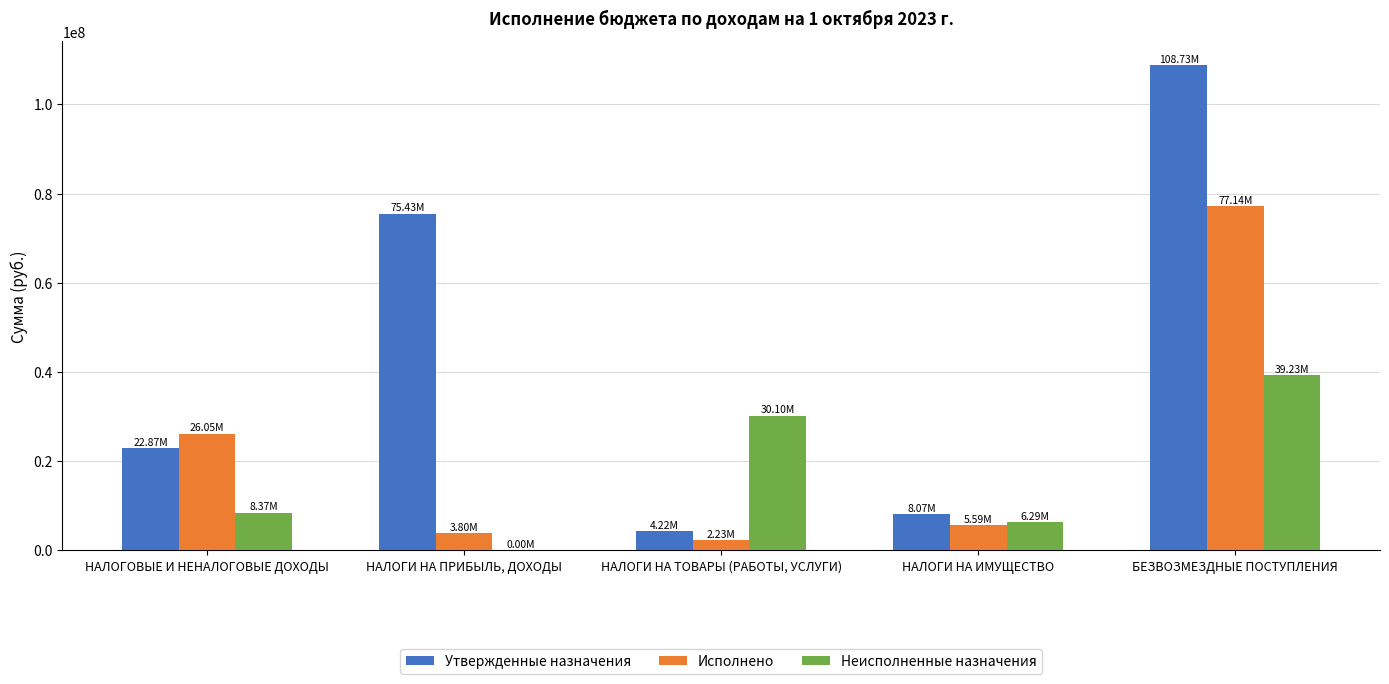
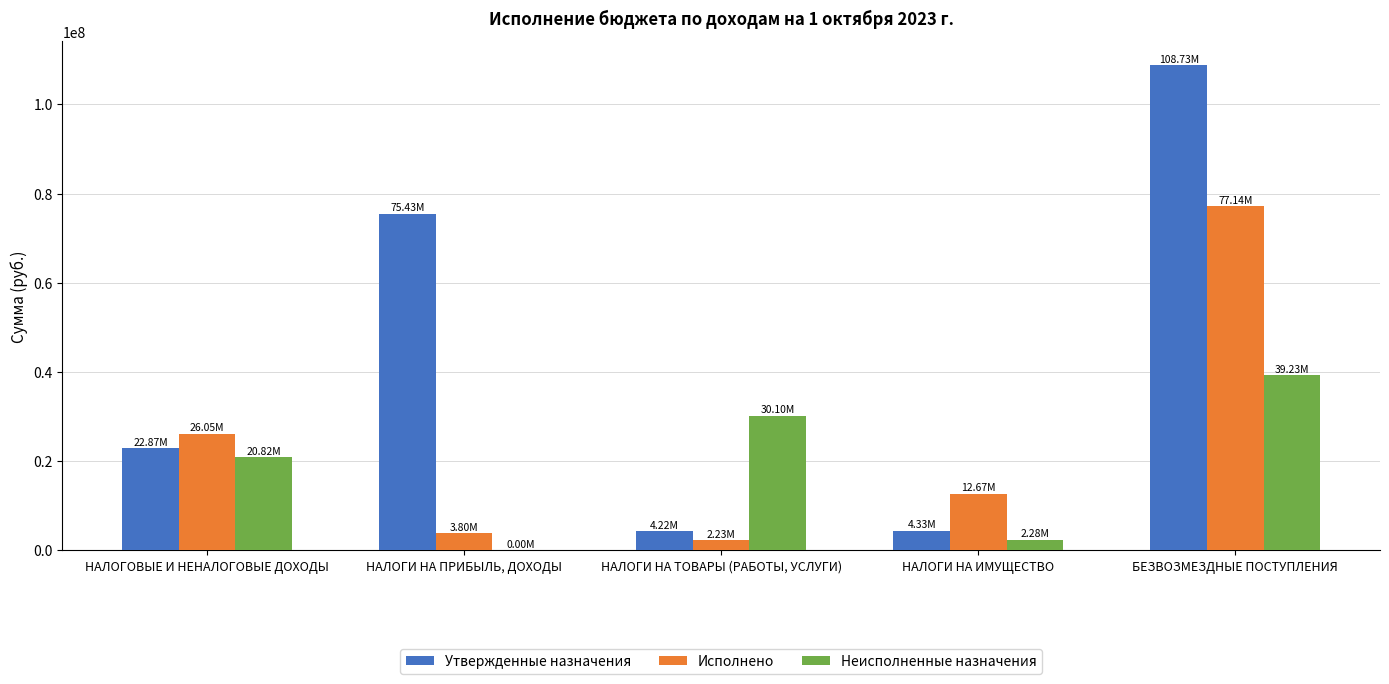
Неисполненные назначения, НАЛОГОВЫЕ И НЕНАЛОГОВЫЕ ДОХОДЫ: 8.37M -> 20.82M
Утвержденные назначения, НАЛОГИ НА ИМУЩЕСТВО: 8.07M -> 4.33M
Исполнено, НАЛОГИ НА ИМУЩЕСТВО: 5.59M -> 12.67M
Неисполненные назначения, НАЛОГИ НА ИМУЩЕСТВО: 6.29M -> 2.28M
